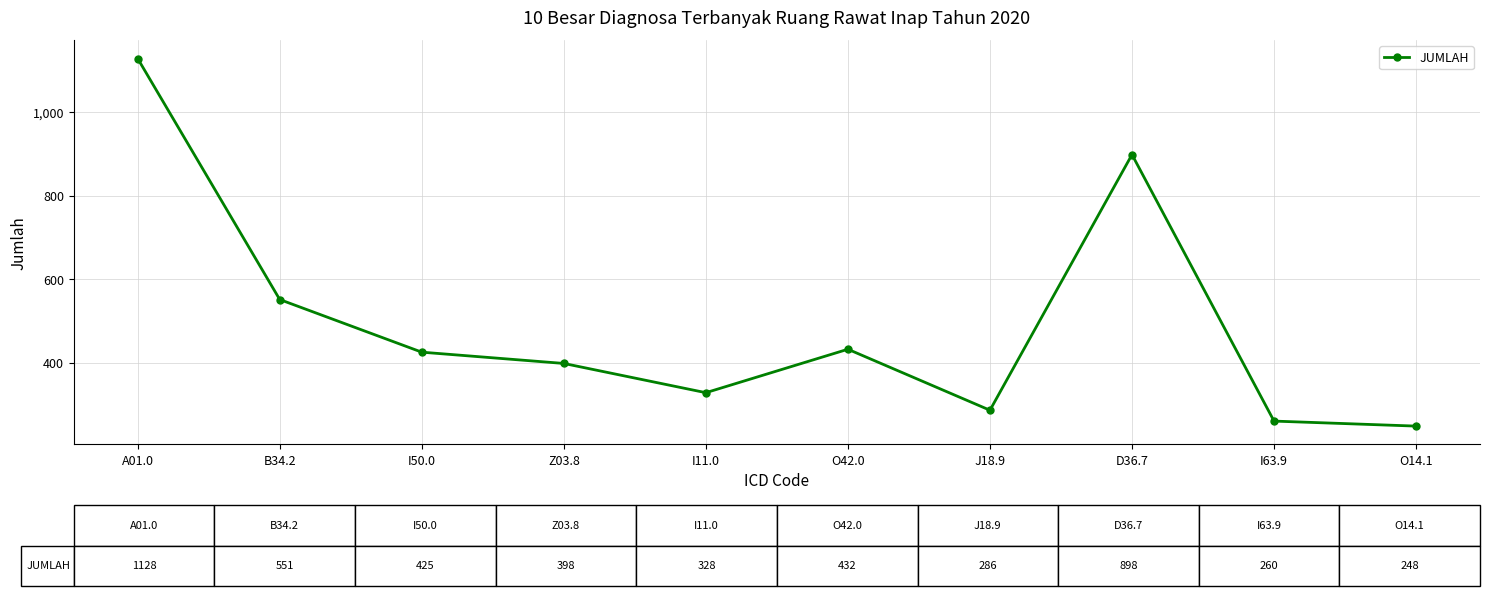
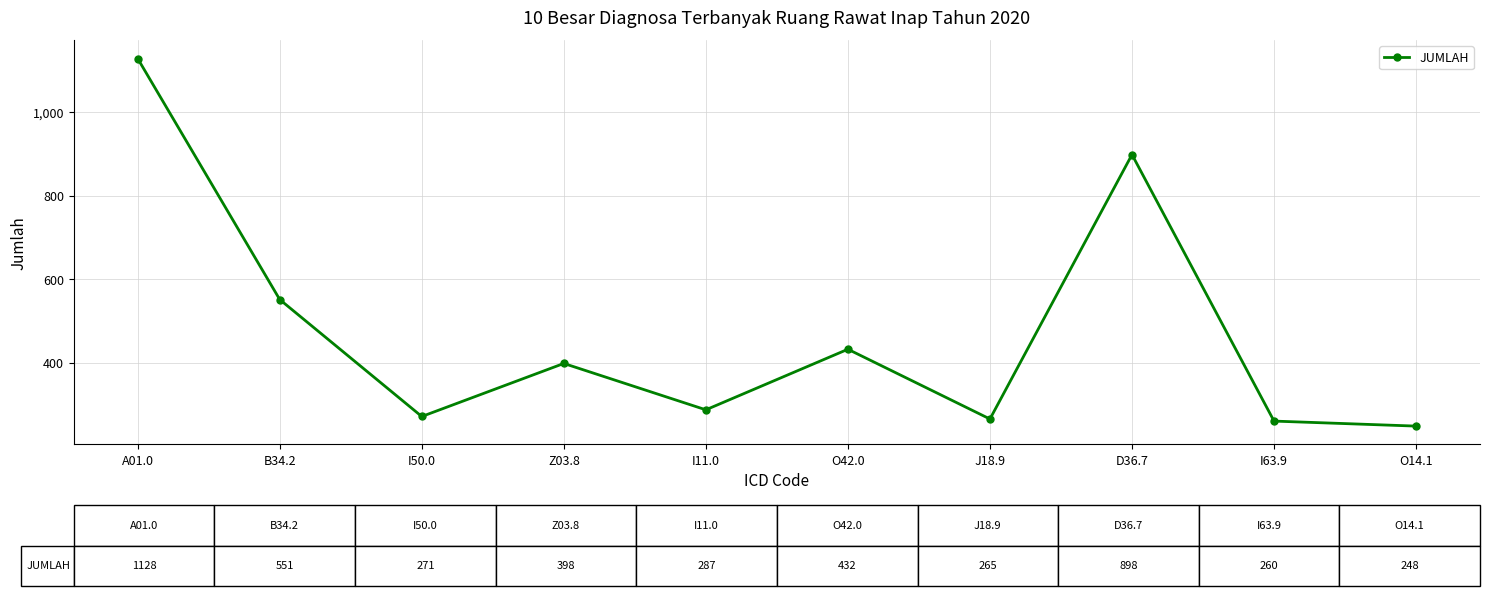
I50.0: 425 -> 271
I11.0: 328 -> 287
J18.9: 286 -> 265
